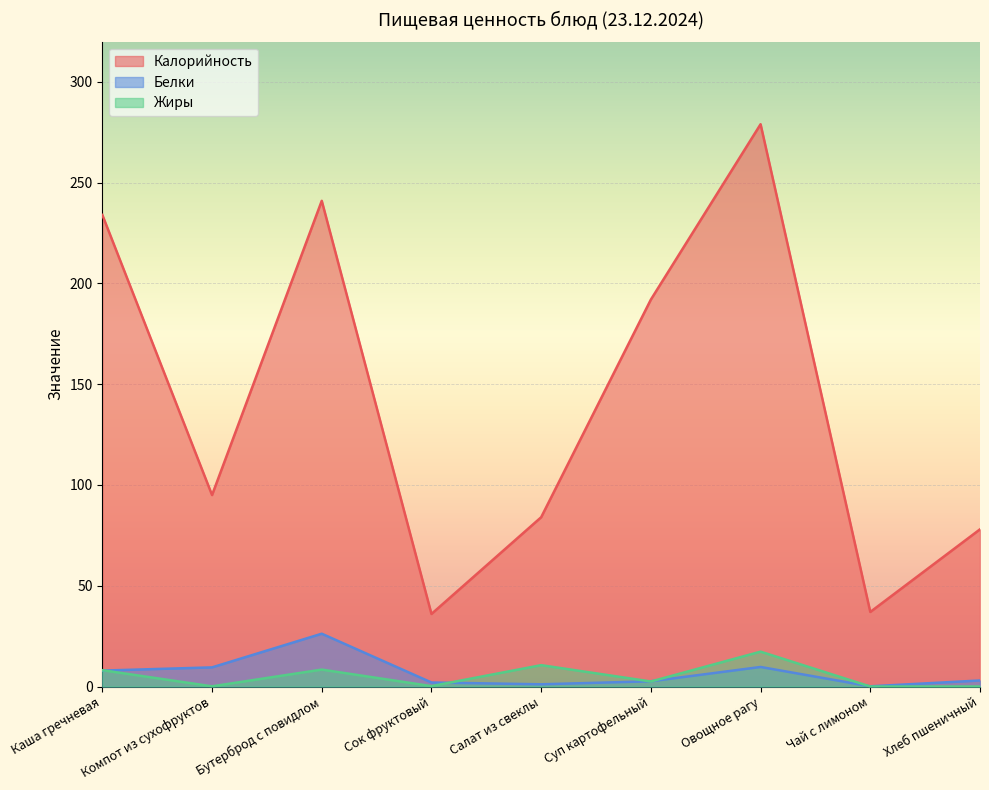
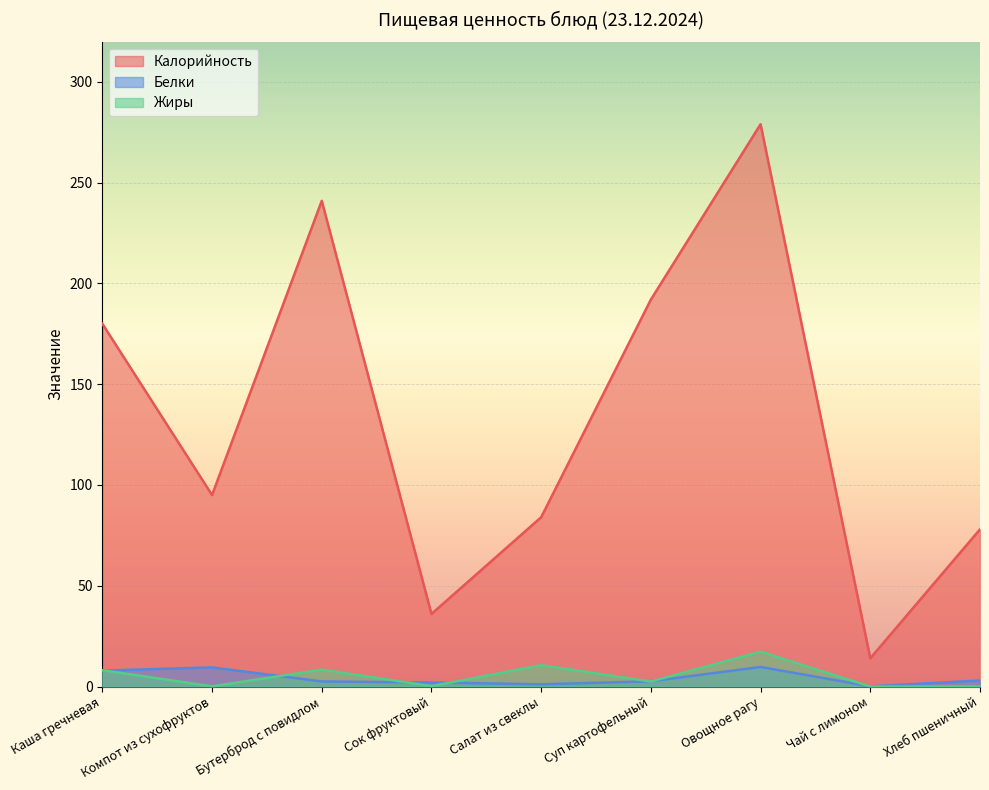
Калорийность, Каша гречневая: 234 -> 180
Белки, Бутерброд с повидлом: 26 -> 3
Калорийность, Чай с лимоном: 37 -> 14
